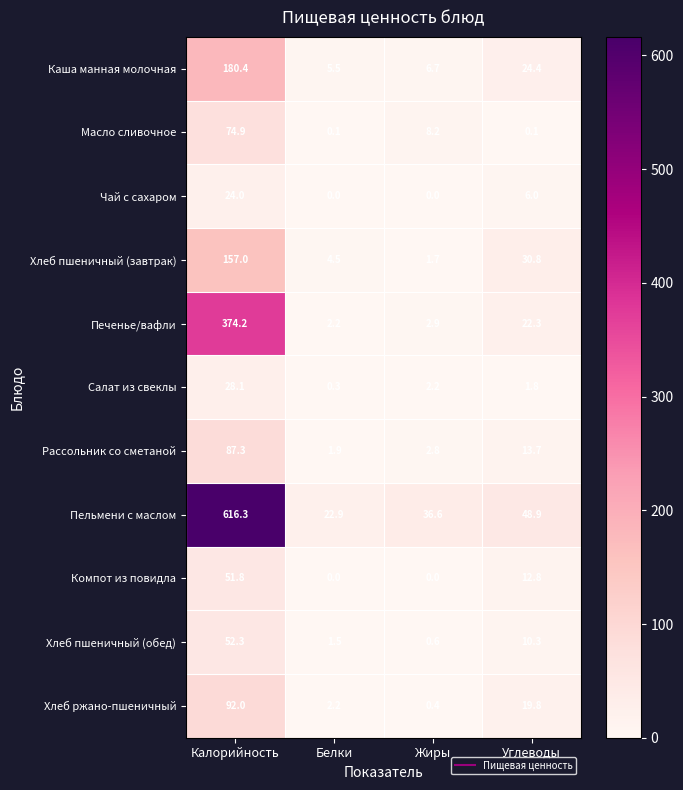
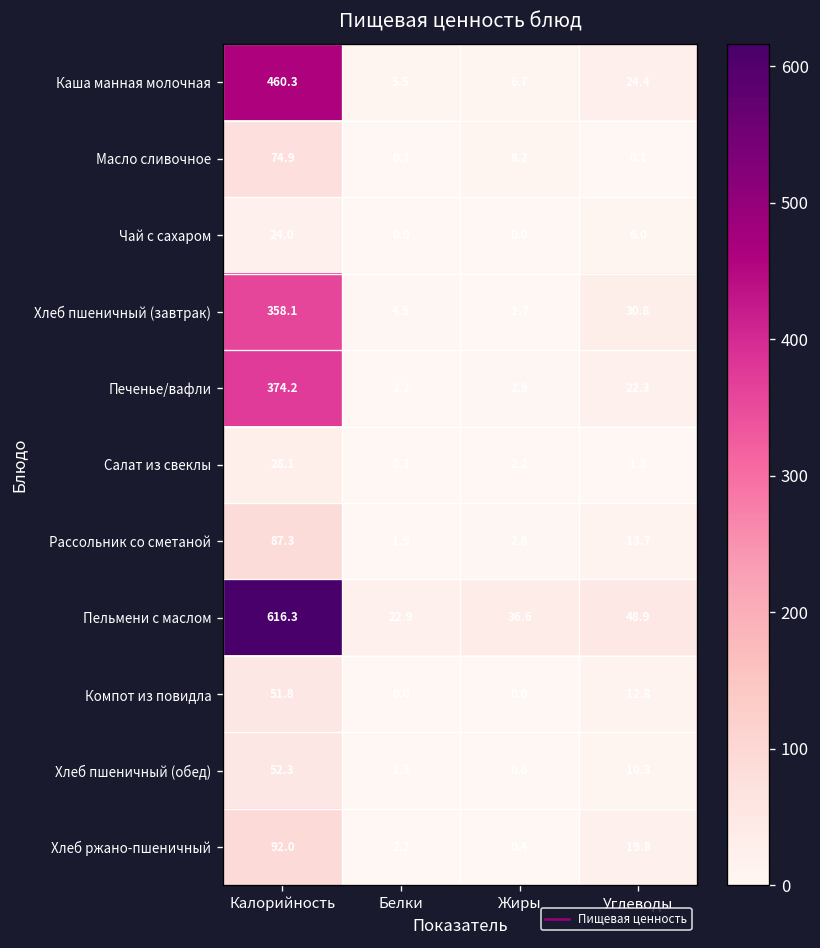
Каша манная молочная, Калорийность: 180.4 -> 460.3
Хлеб пшеничный (завтрак), Калорийность: 157.0 -> 358.1
